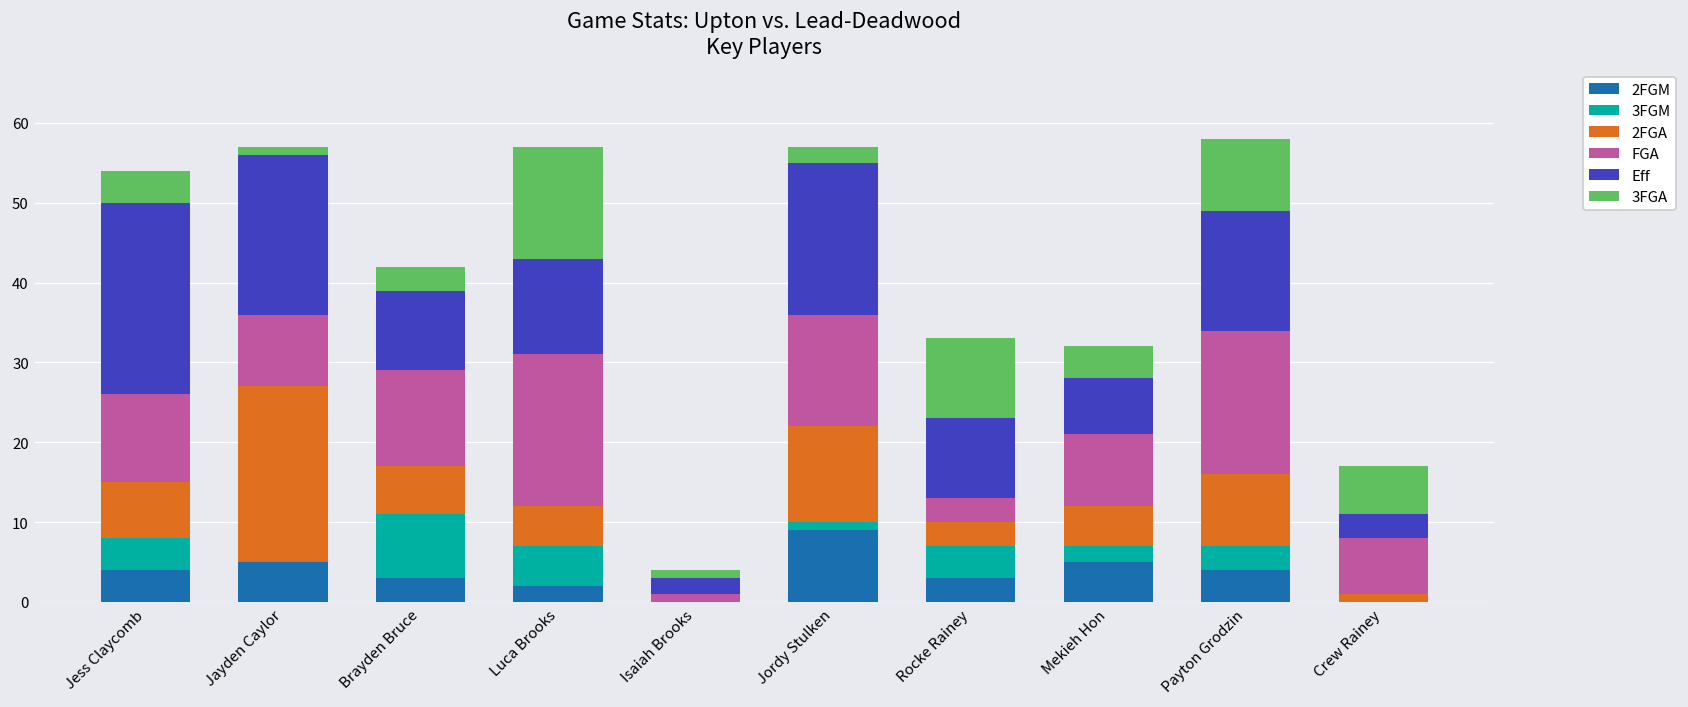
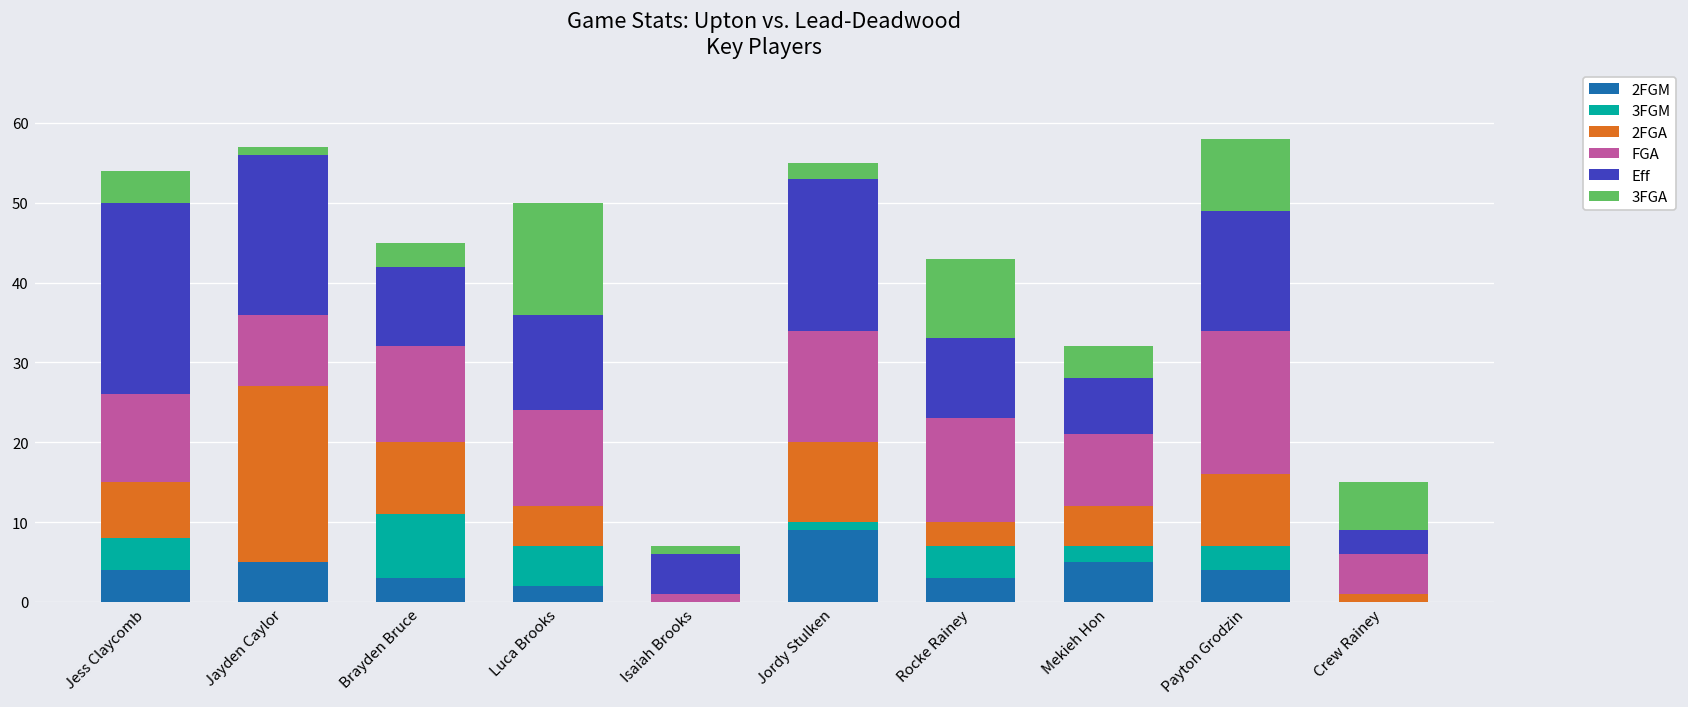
2FGA, Brayden Bruce: 6 -> 9
FGA, Luca Brooks: 19 -> 12
Eff, Isaiah Brooks: 2 -> 5
2FGA, Jordy Stulken: 12 -> 10
FGA, Rocke Rainey: 3 -> 13
FGA, Crew Rainey: 7 -> 5
